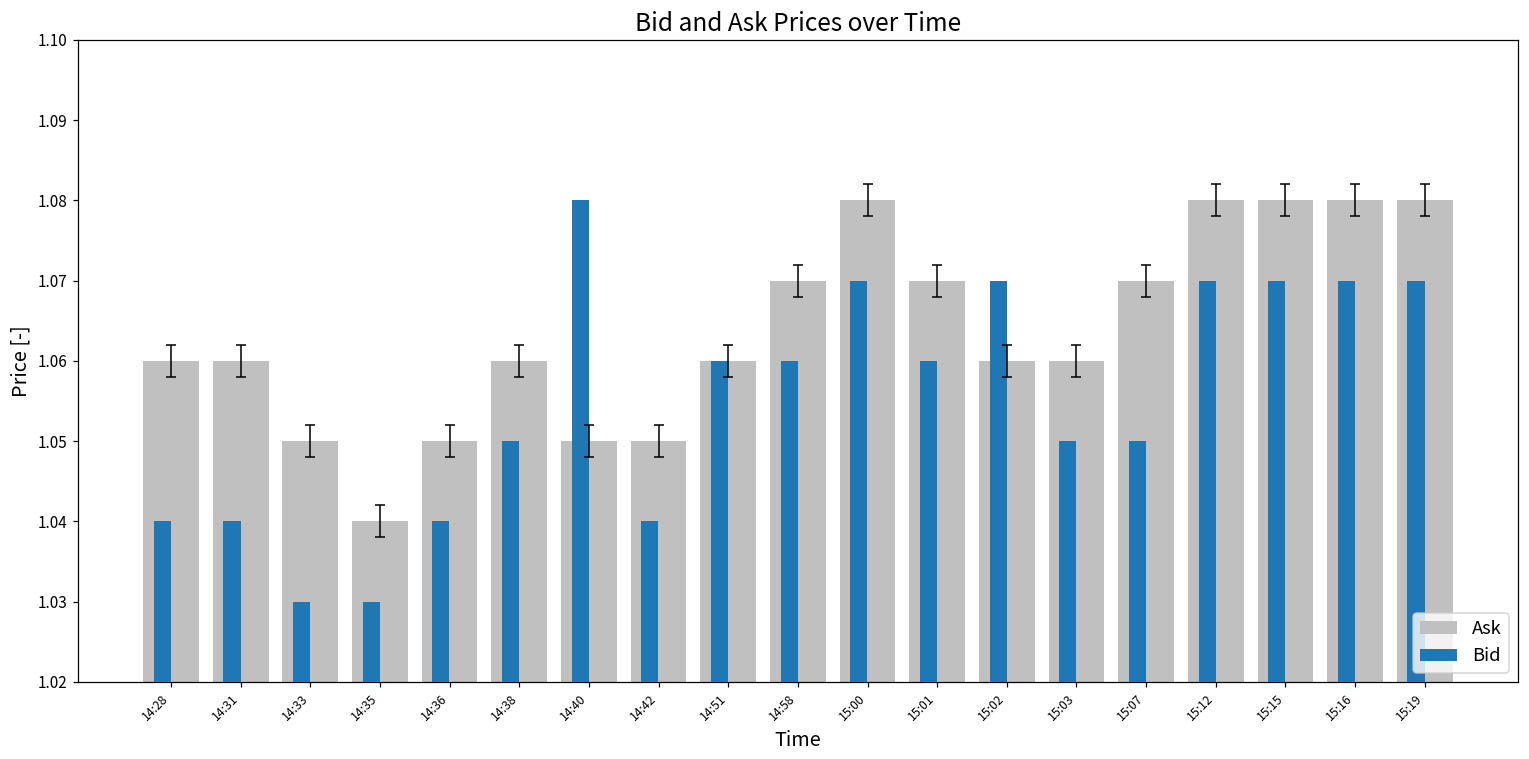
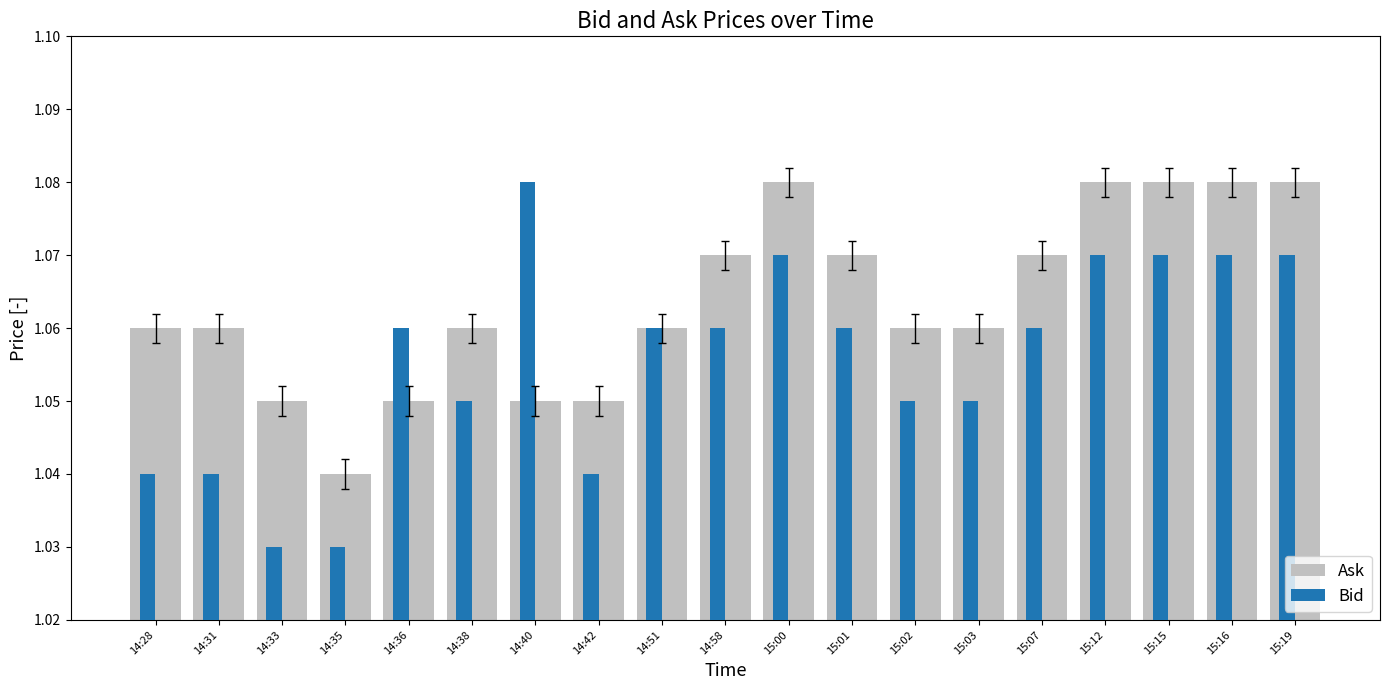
Bid, 14:36: 1.04 -> 1.06
Bid, 15:02: 1.07 -> 1.05
Bid, 15:07: 1.05 -> 1.06
